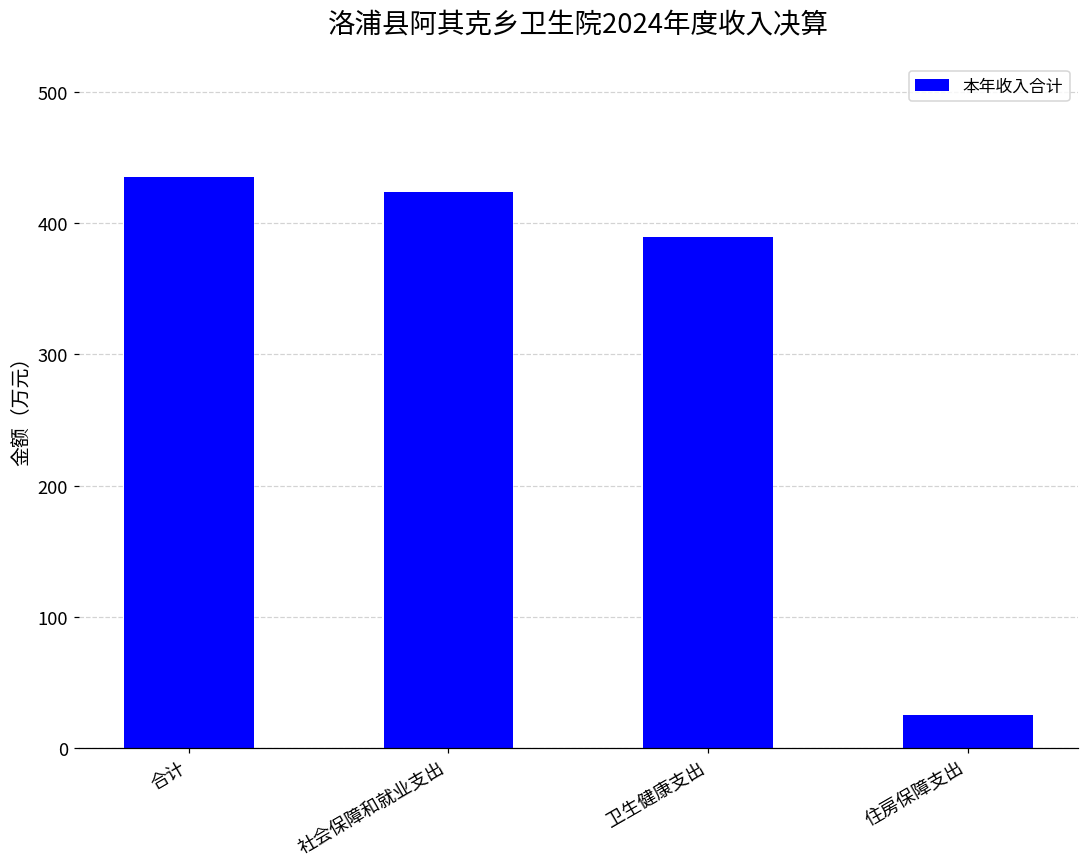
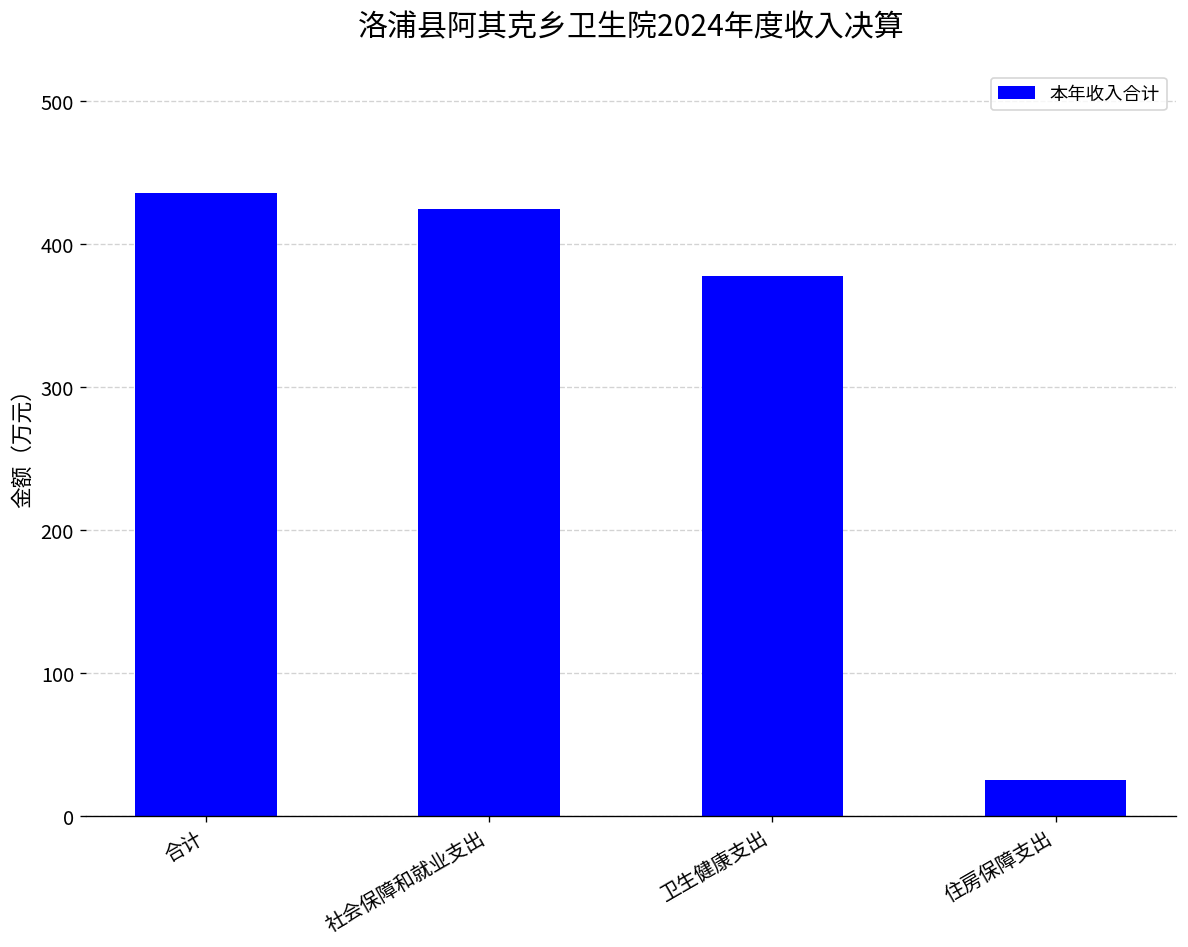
卫生健康支出: 390 -> 377
